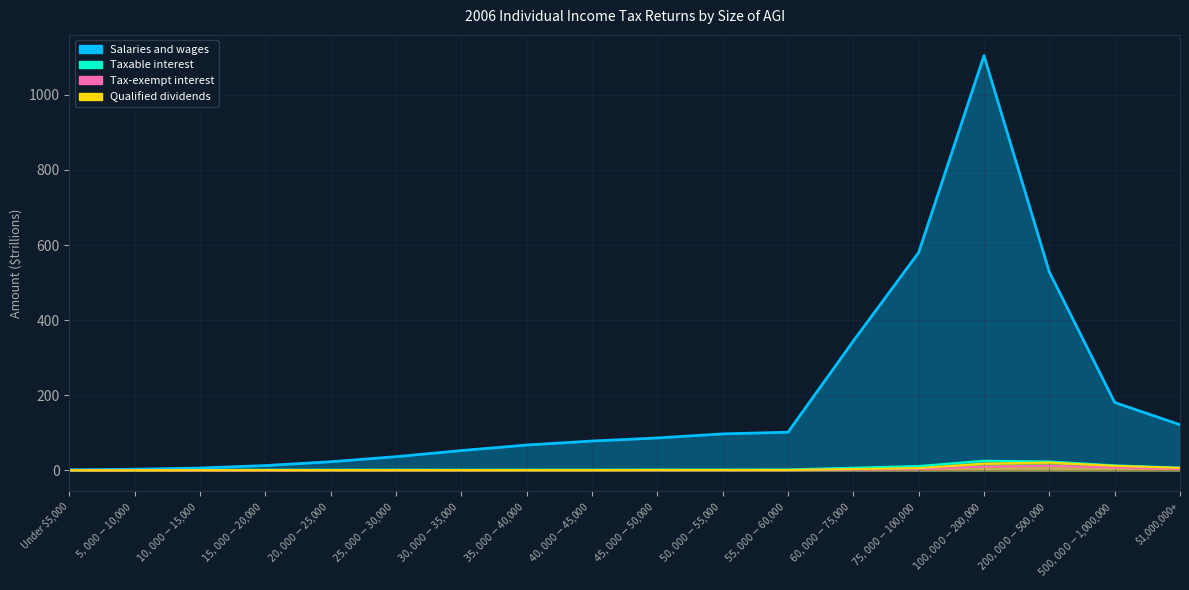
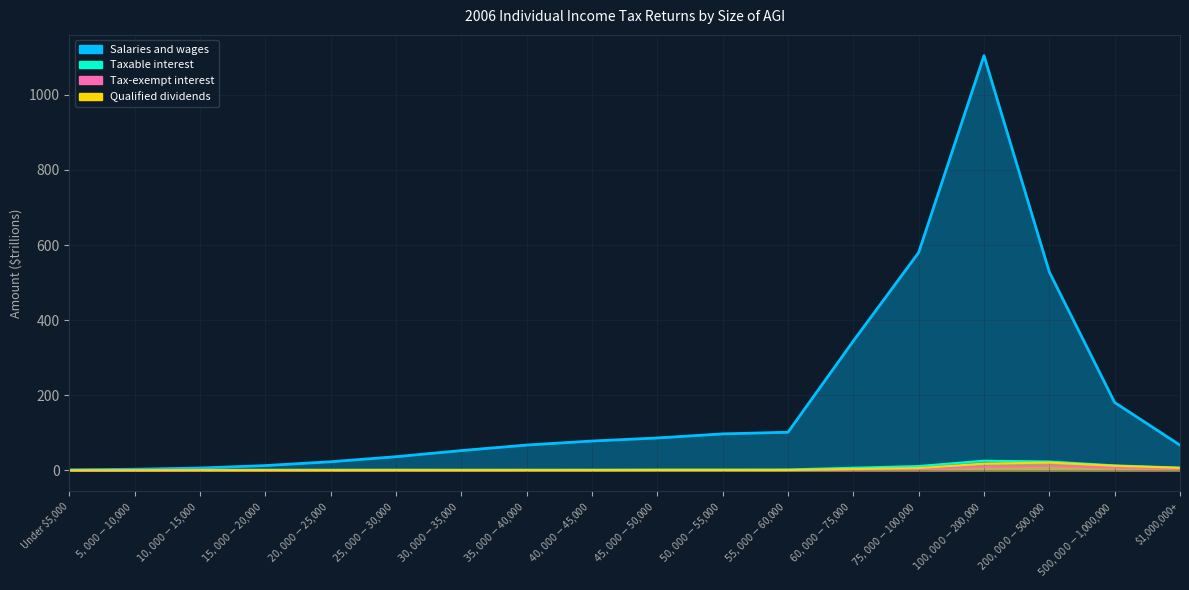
Salaries and wages, $1,000,000+: 120 -> 70
